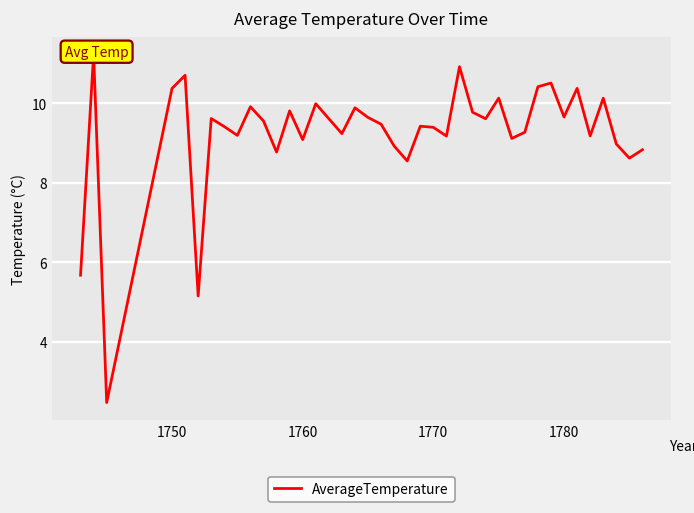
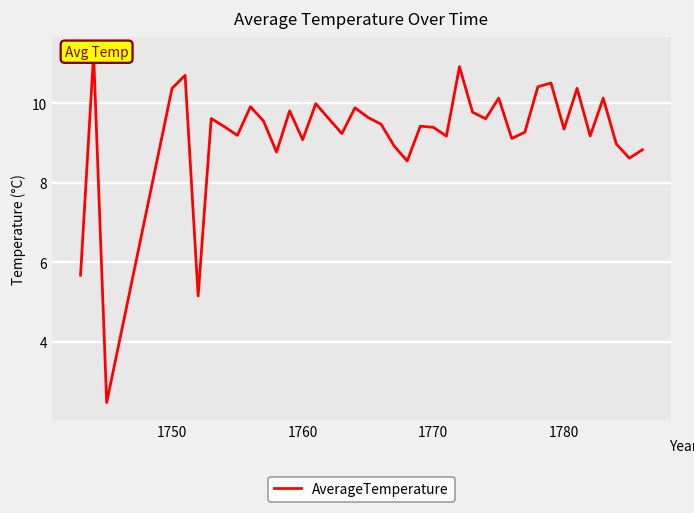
1780: 9.6 -> 9.3
